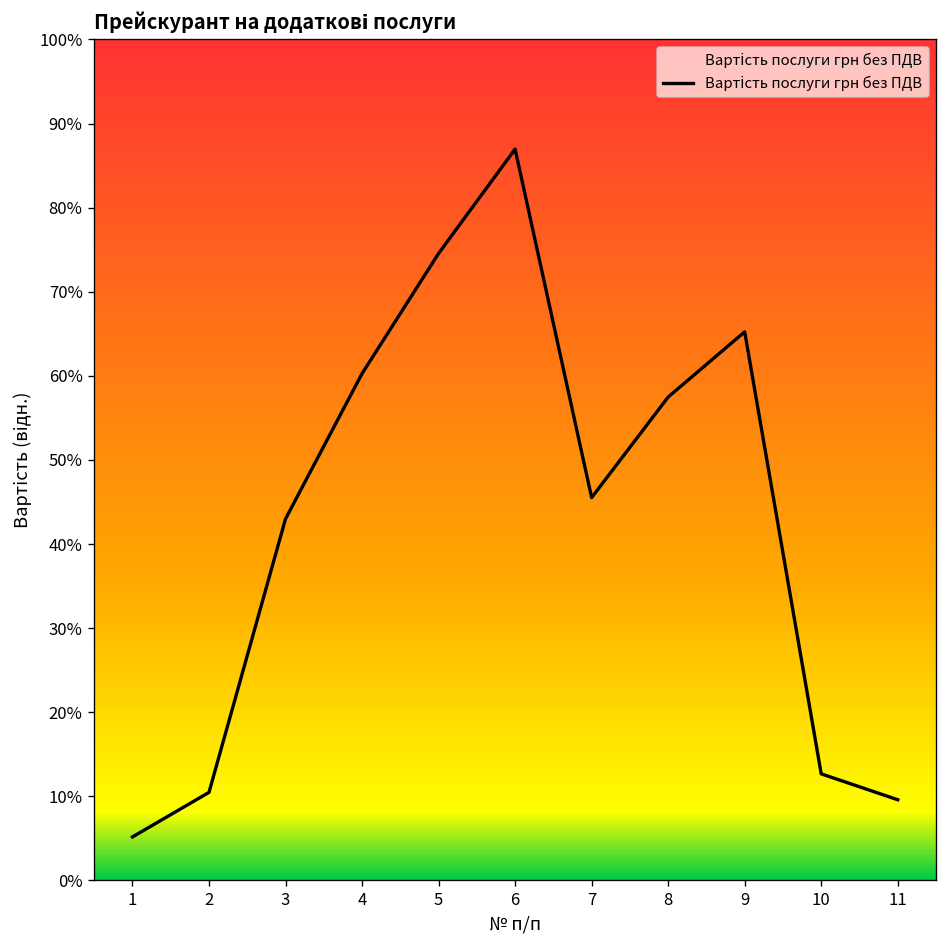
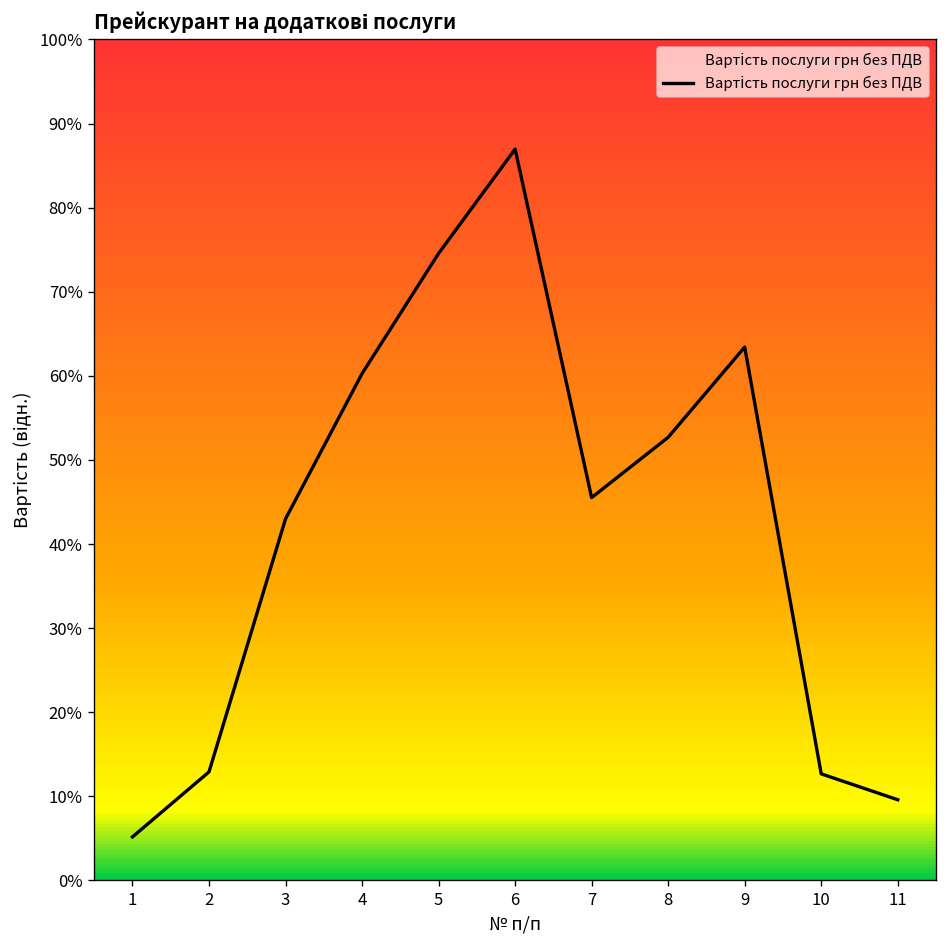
2: 10% -> 13%
8: 57% -> 53%
9: 65% -> 63%
